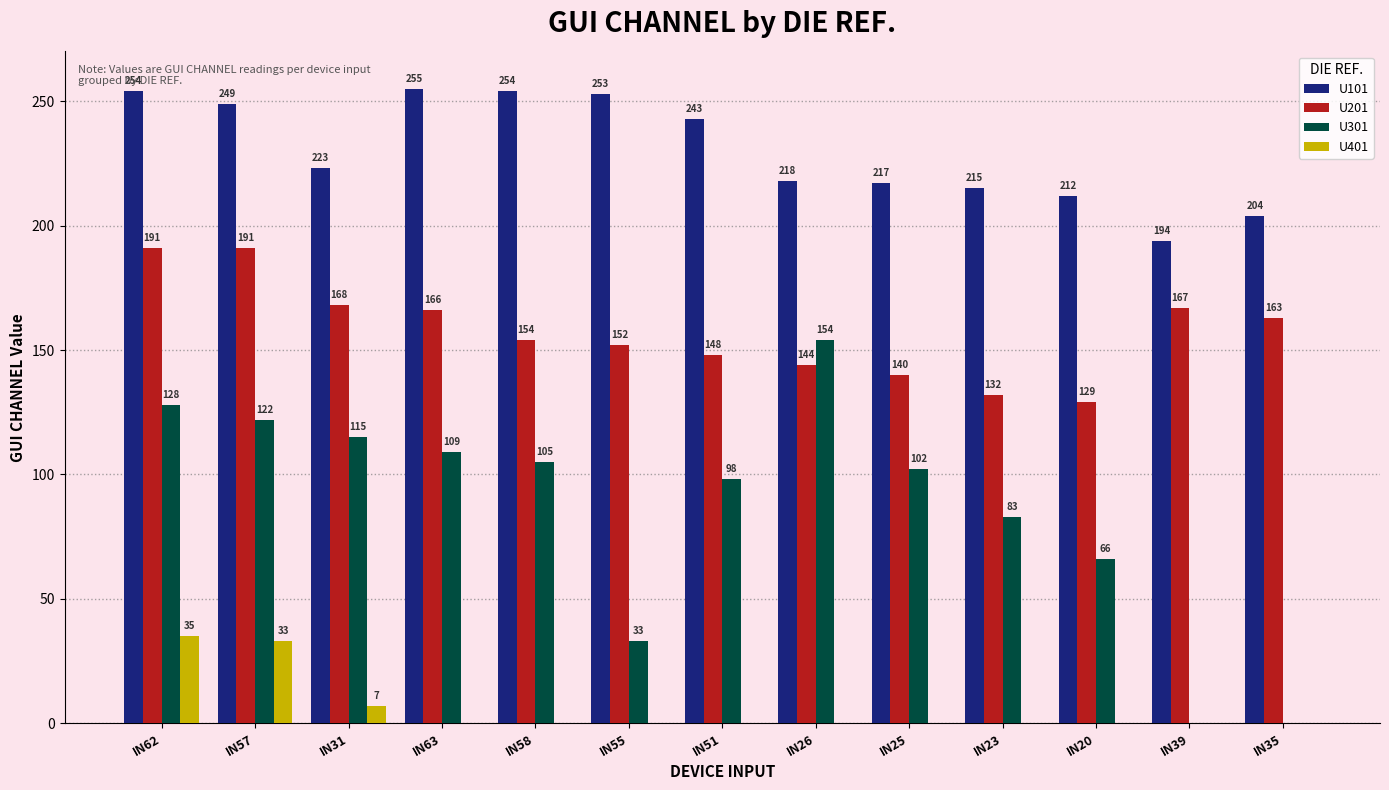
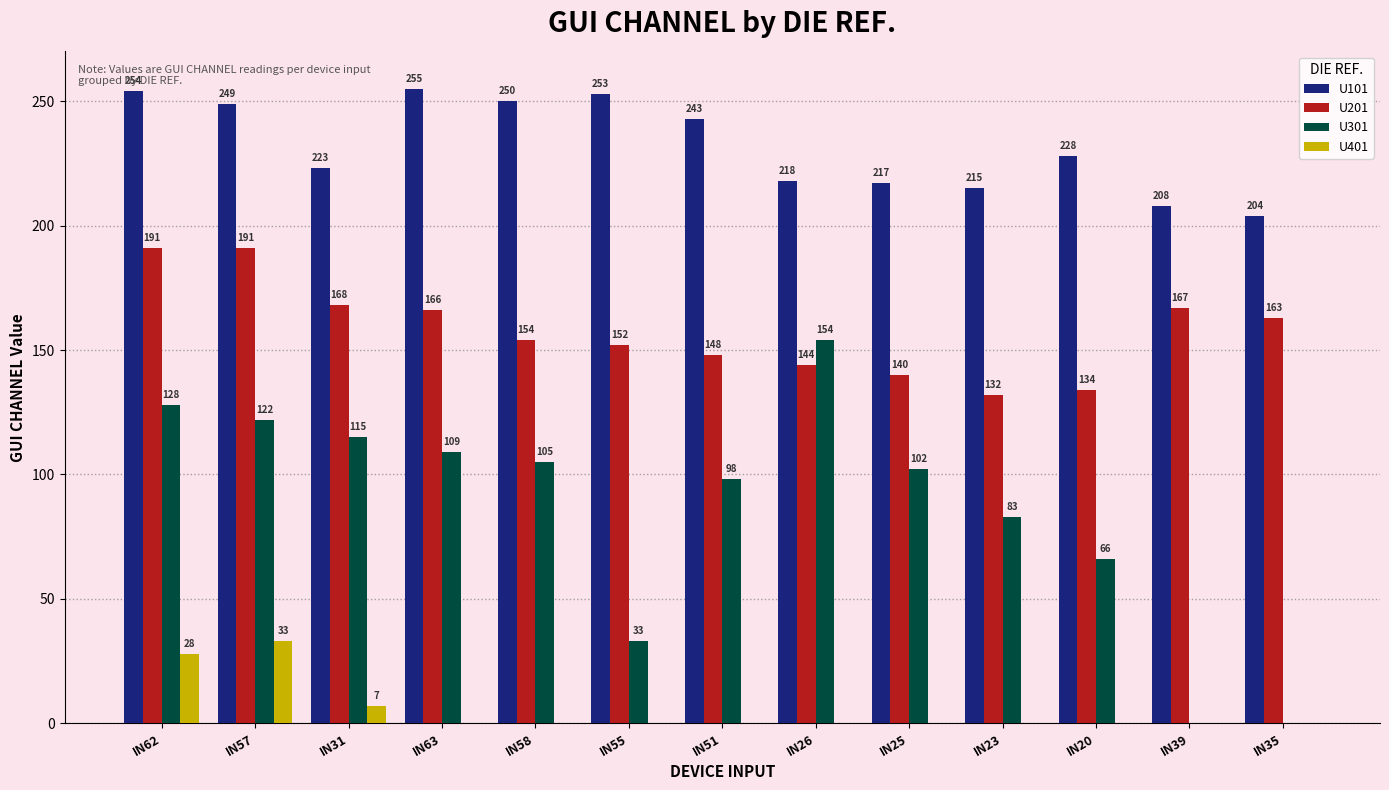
U401, IN62: 35 -> 28
U101, IN58: 254 -> 250
U101, IN20: 212 -> 228
U201, IN20: 129 -> 134
U101, IN39: 194 -> 208
